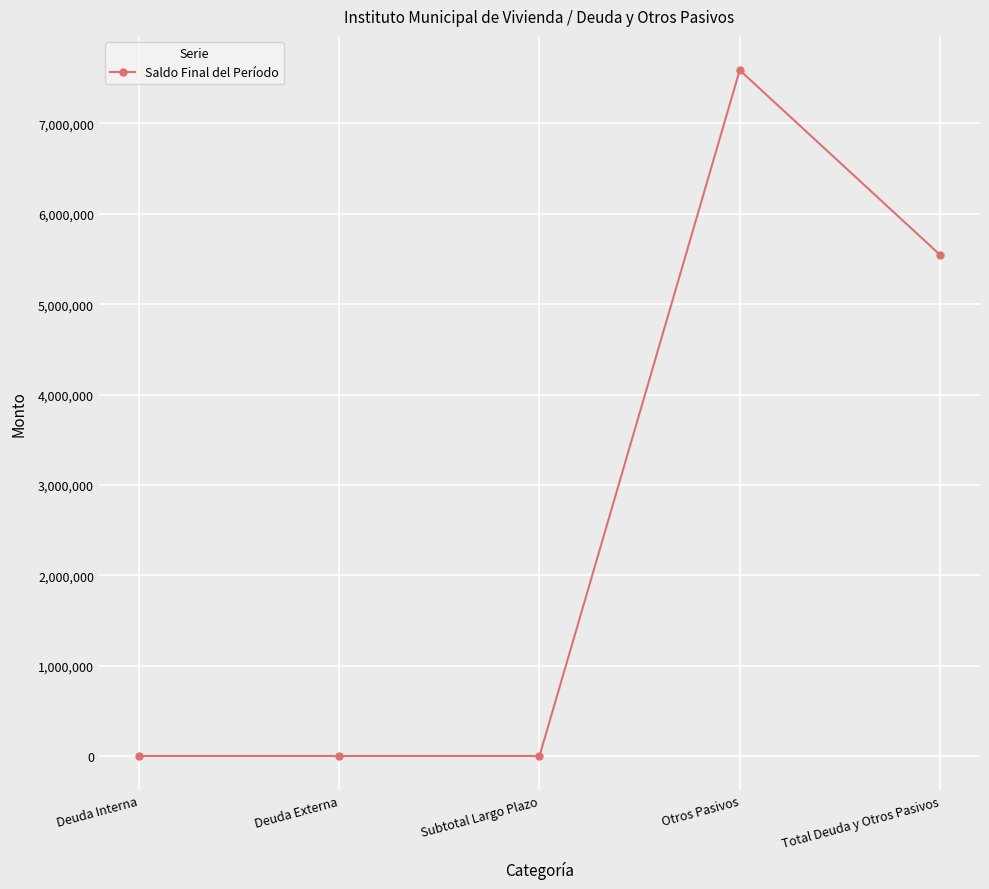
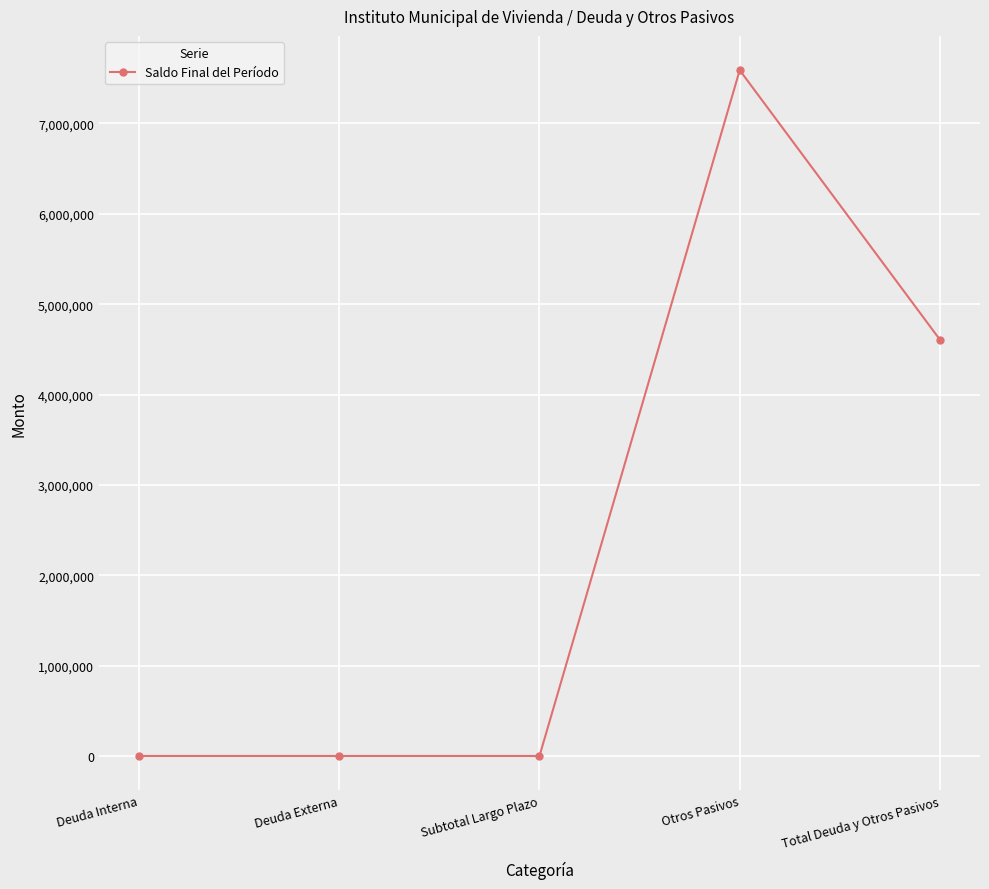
Total Deuda y Otros Pasivos: 5,500,000 -> 4,600,000
